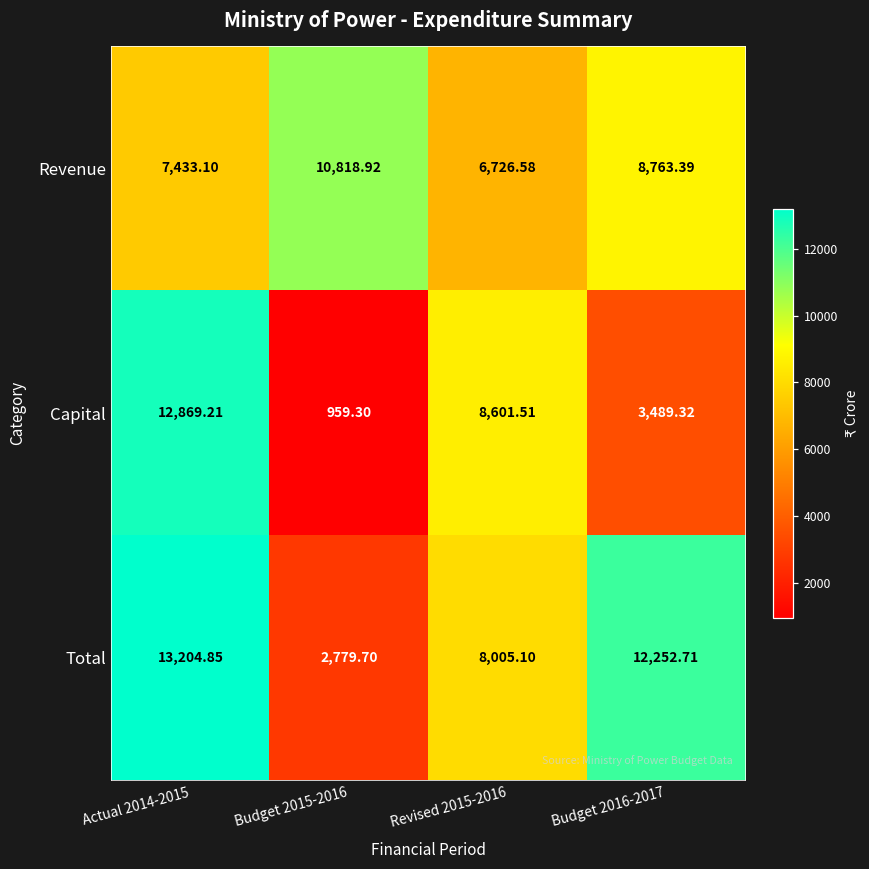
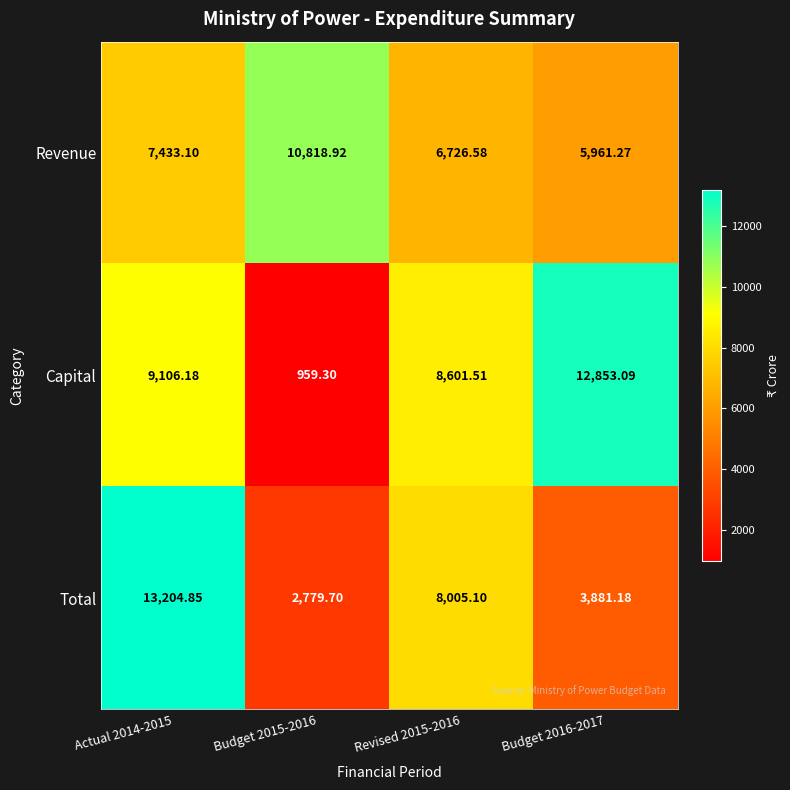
Revenue, Budget 2016-2017: 8,763.39 -> 5,961.27
Capital, Actual 2014-2015: 12,869.21 -> 9,106.18
Capital, Budget 2016-2017: 3,489.32 -> 12,853.09
Total, Budget 2016-2017: 12,252.71 -> 3,881.18
